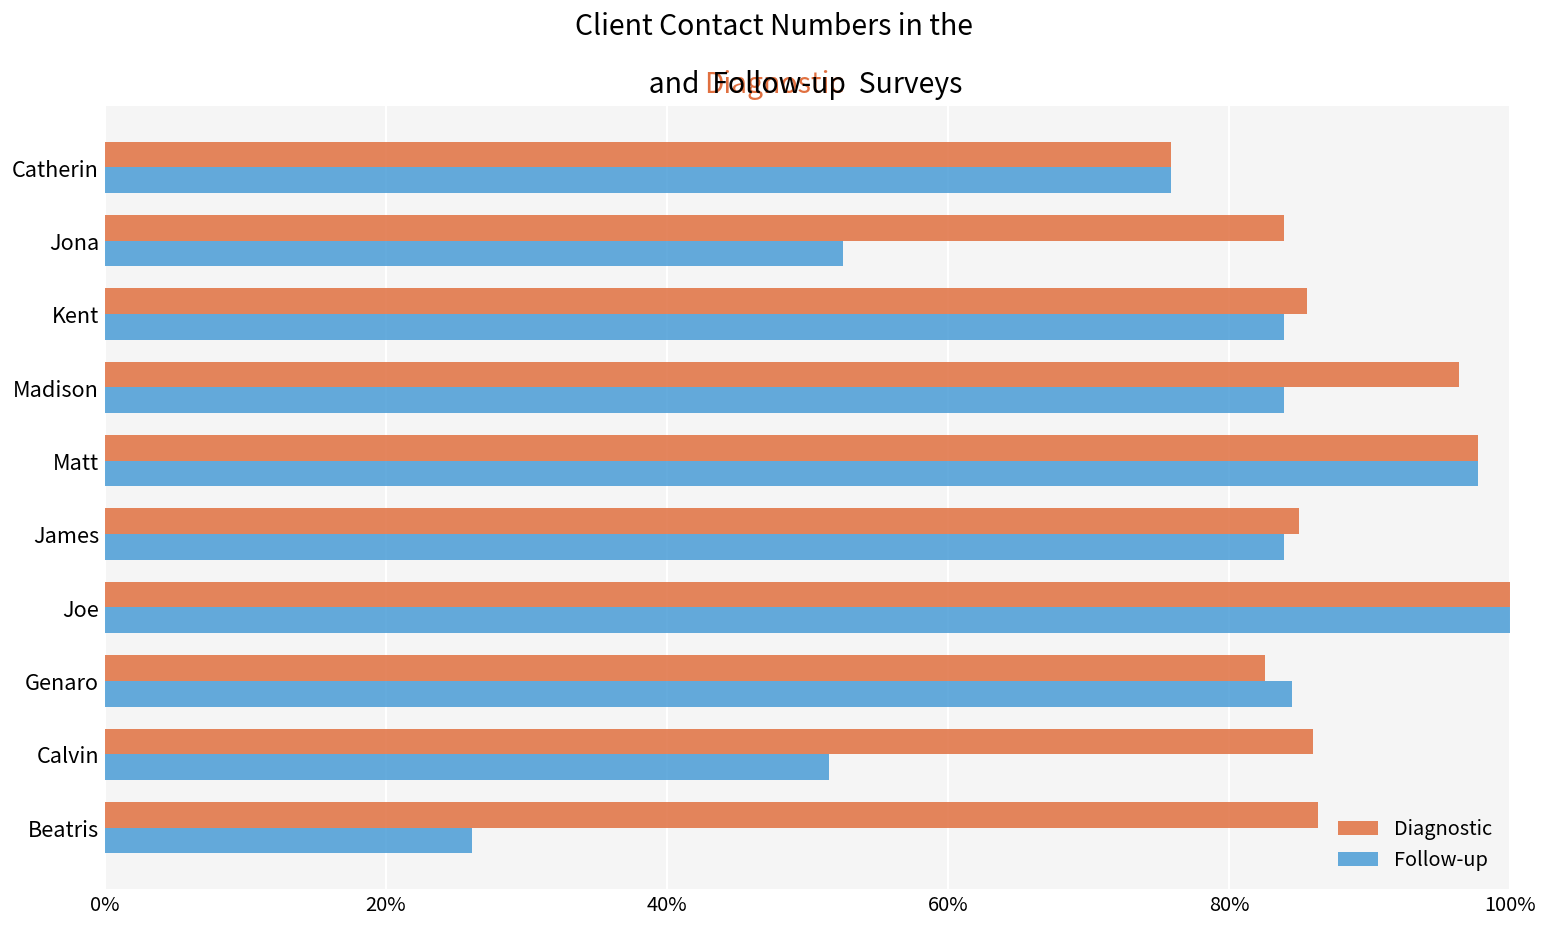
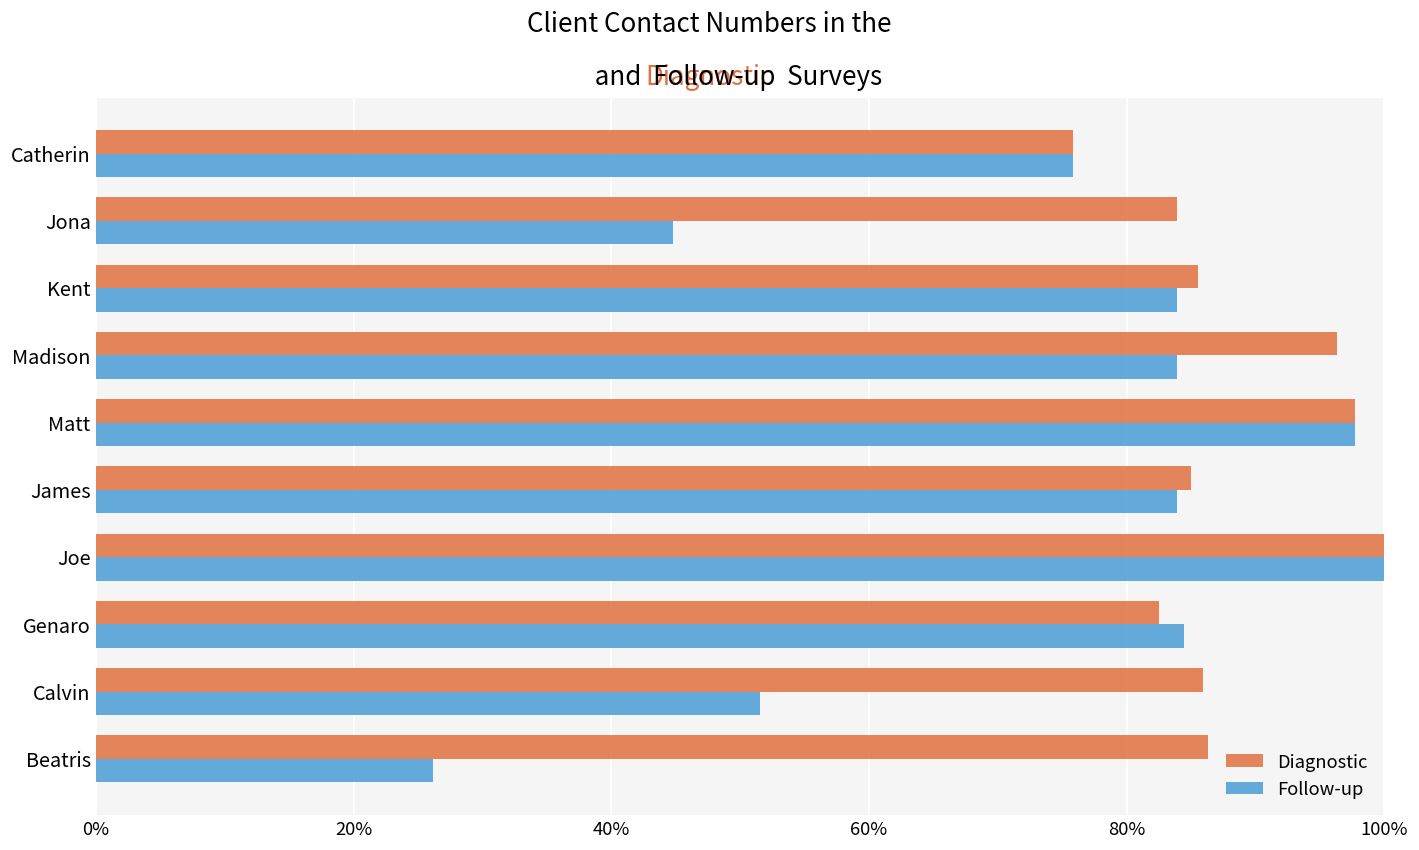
Follow-up, Jona: 52.5% -> 44.8%
